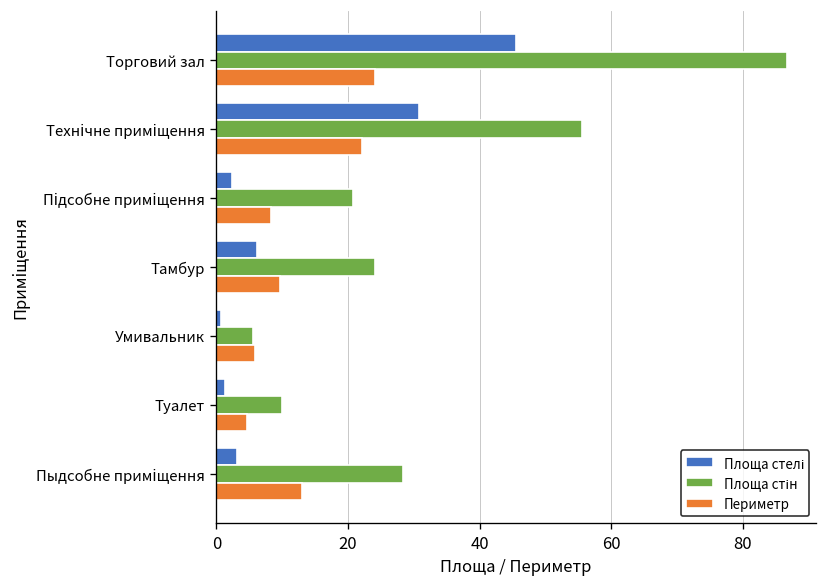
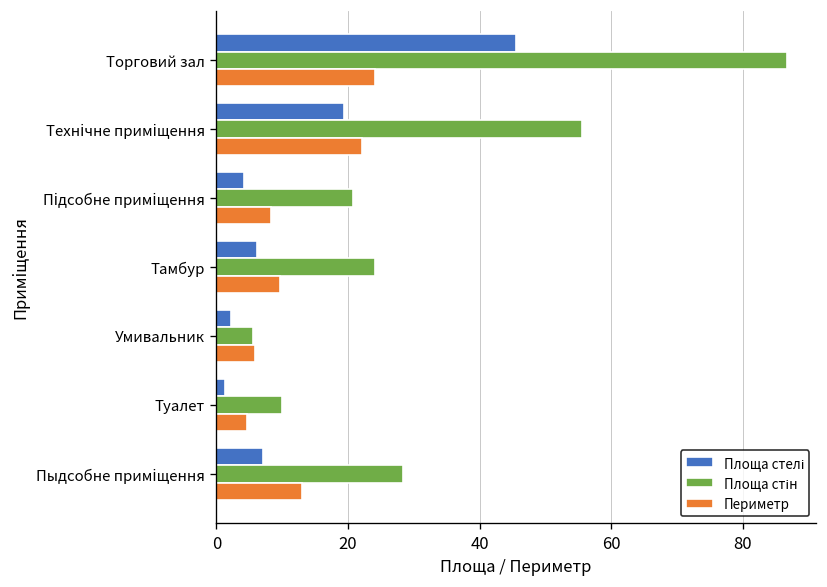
Площа стелі, Технічне приміщення: 31 -> 19
Площа стелі, Підсобне приміщення: 2 -> 4
Площа стелі, Умивальник: 1 -> 2
Площа стелі, Пыдсобне приміщення: 3 -> 7
